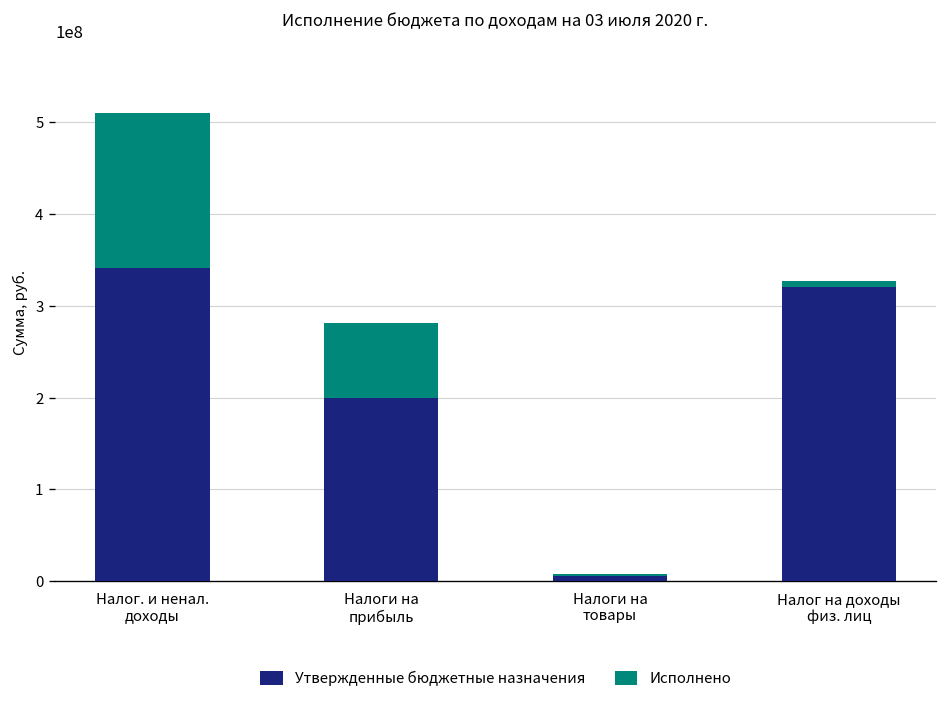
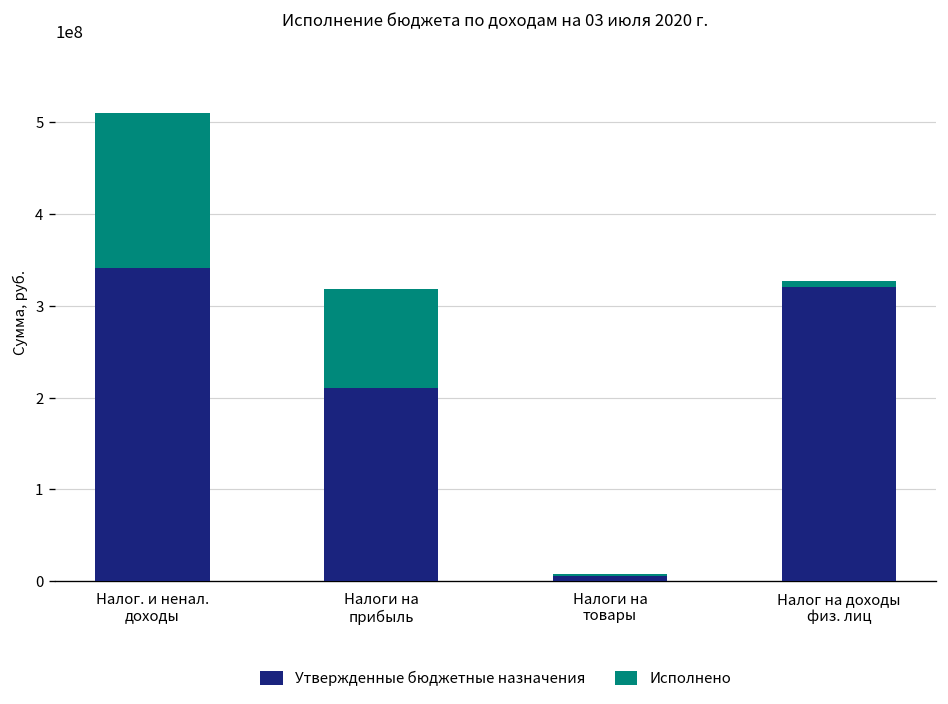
Утвержденные бюджетные назначения, Налоги на прибыль: 200000000 -> 210000000
Исполнено, Налоги на прибыль: 80000000 -> 110000000
